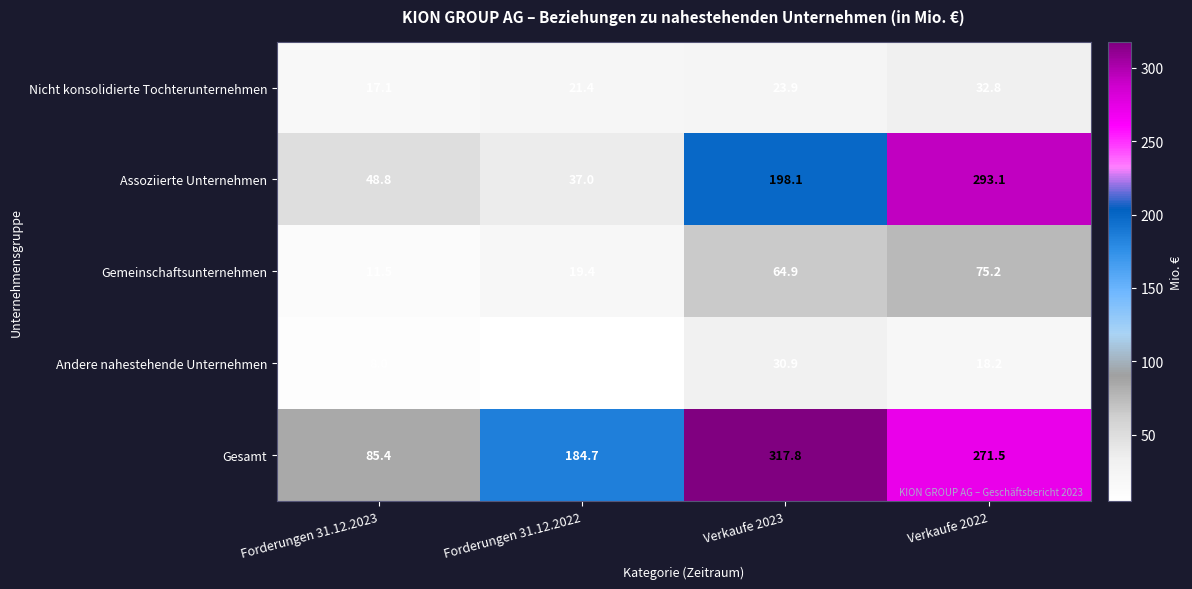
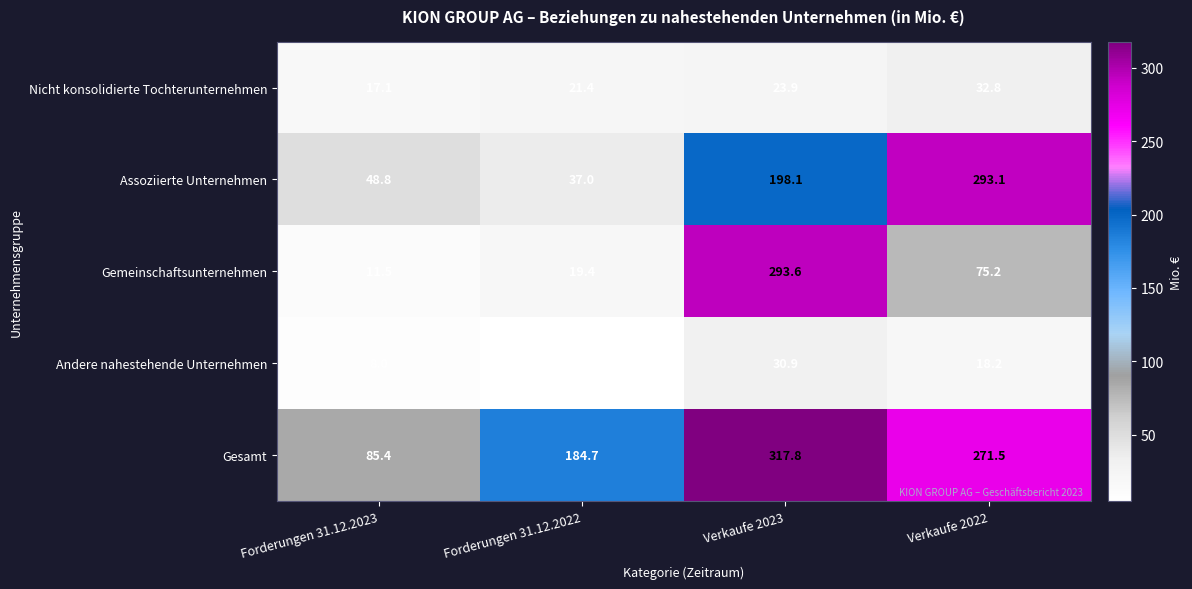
Gemeinschaftsunternehmen, Verkaufe 2023: 64.9 -> 293.6
